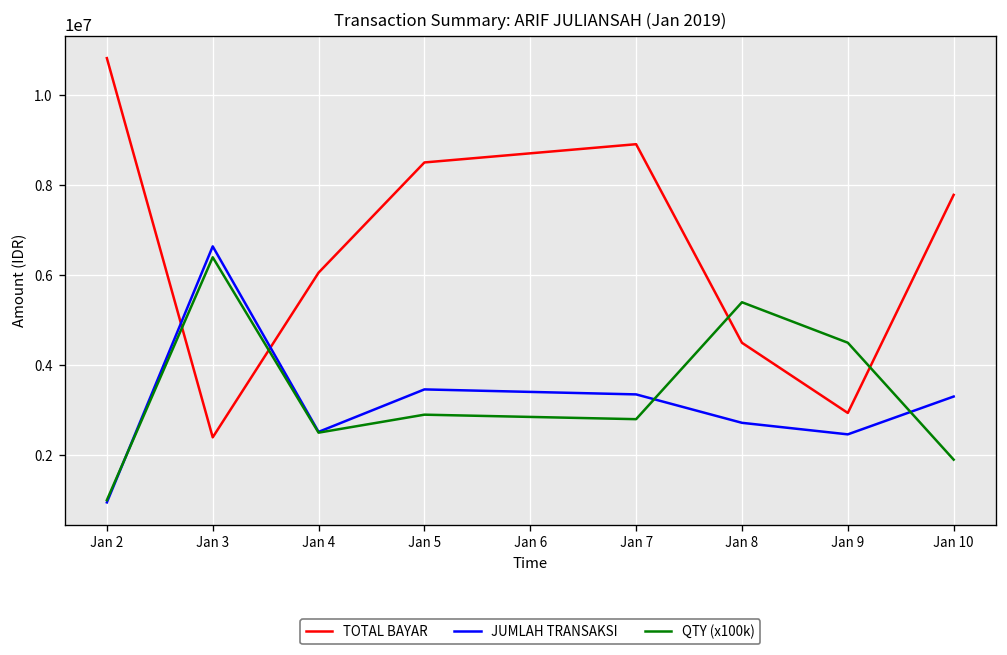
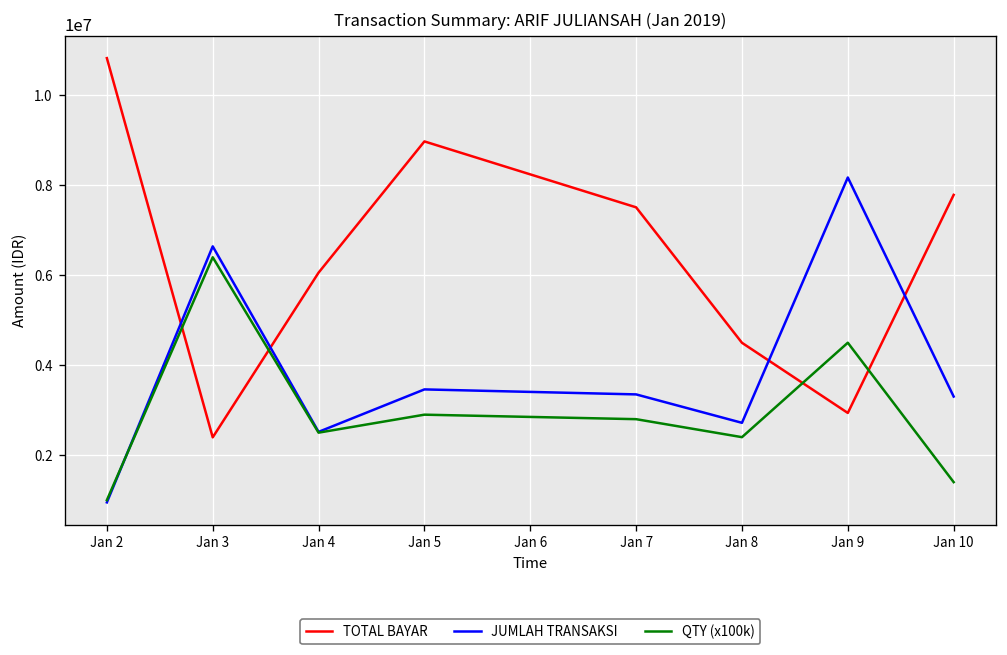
TOTAL BAYAR, Jan 5: 8500000 -> 9000000
TOTAL BAYAR, Jan 7: 8900000 -> 7500000
QTY (x100k), Jan 8: 5400000 -> 2400000
JUMLAH TRANSAKSI, Jan 9: 2500000 -> 8200000
QTY (x100k), Jan 10: 1900000 -> 1400000
